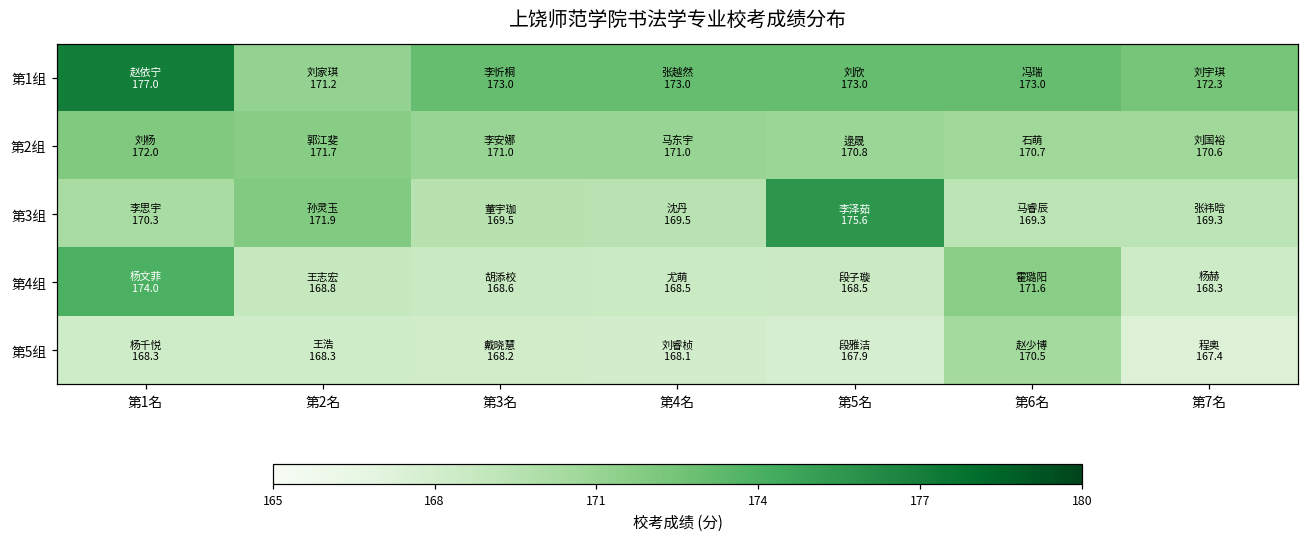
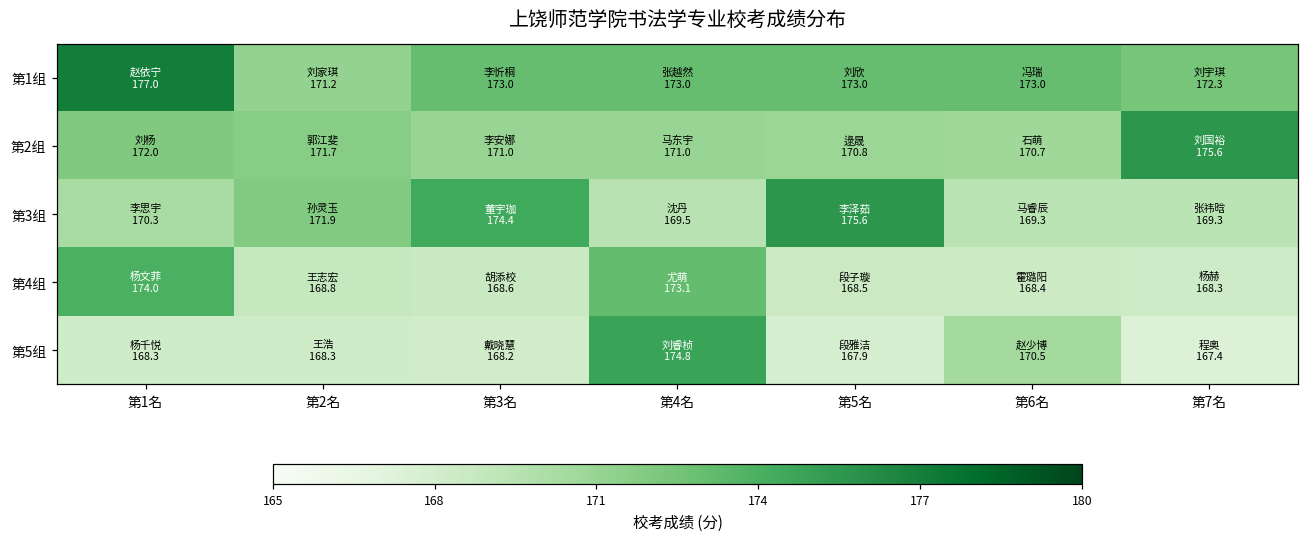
第2组, 第7名: 170.6 -> 175.6
第3组, 第3名: 169.5 -> 174.4
第4组, 第4名: 168.5 -> 173.1
第4组, 第6名: 171.6 -> 168.4
第5组, 第4名: 168.1 -> 174.8
